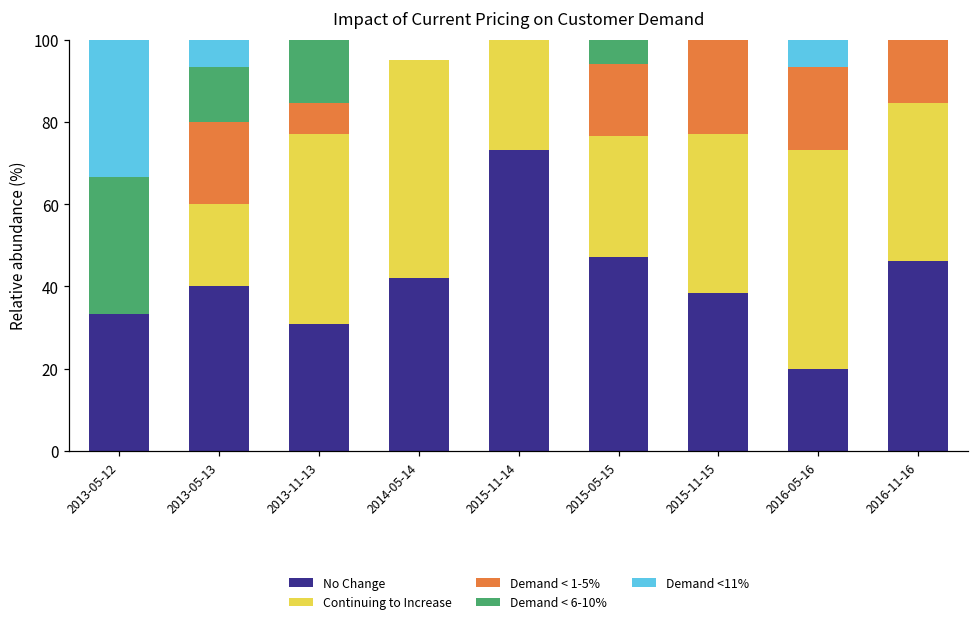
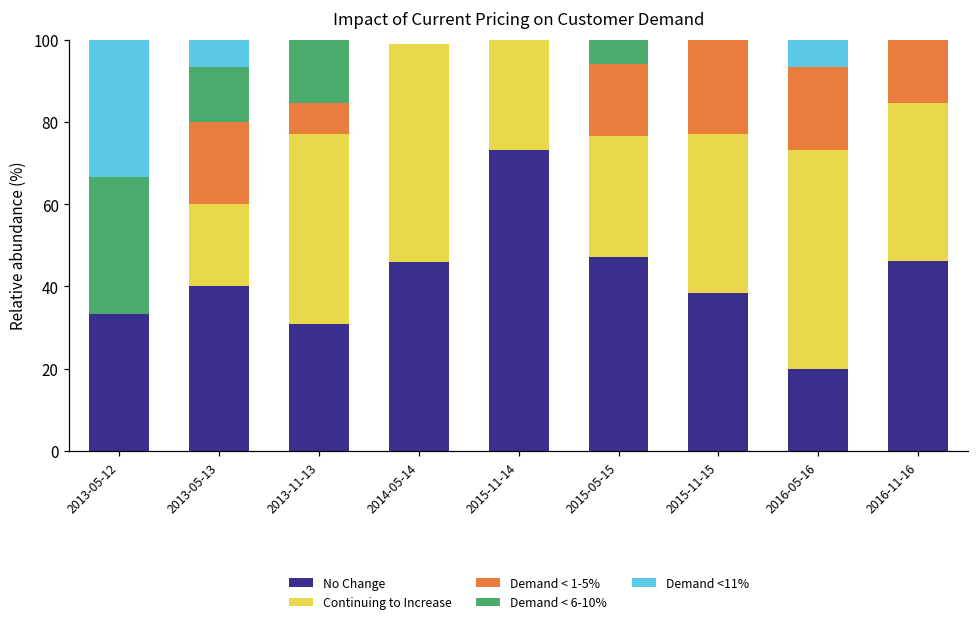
No Change, 2014-05-14: 42 -> 46
